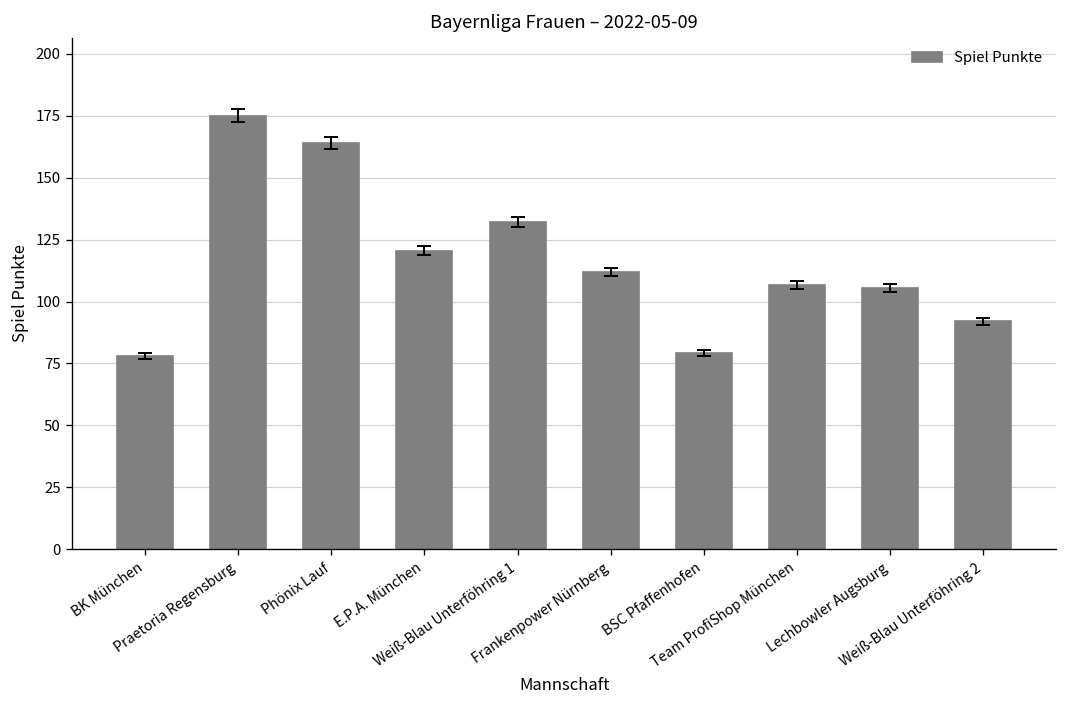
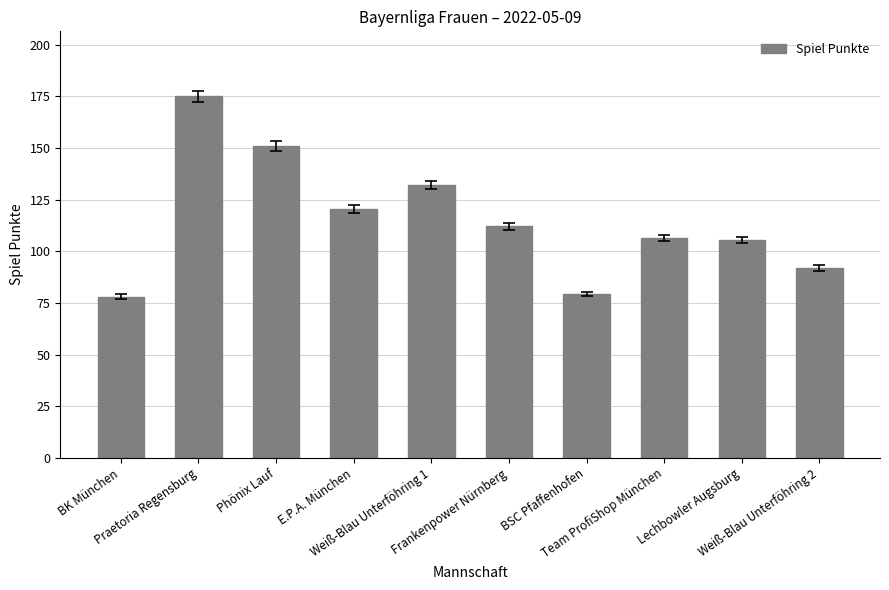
Spiel Punkte, Phönix Lauf: 164 -> 151
